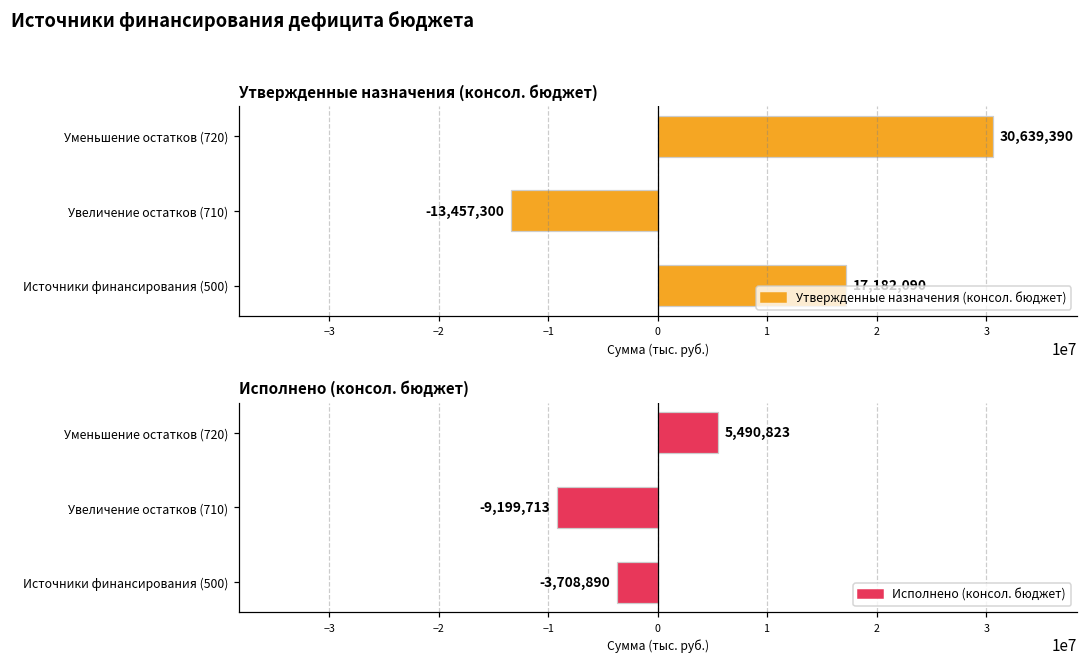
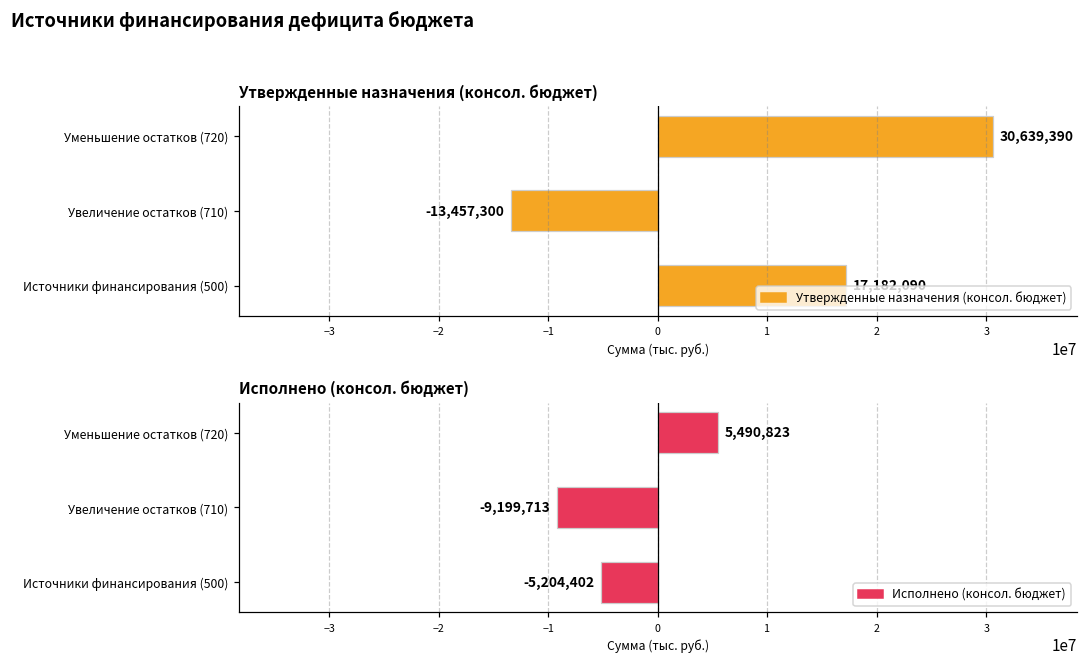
Исполнено (консол. бюджет), Источники финансирования (500): -3,708,890 -> -5,204,402
